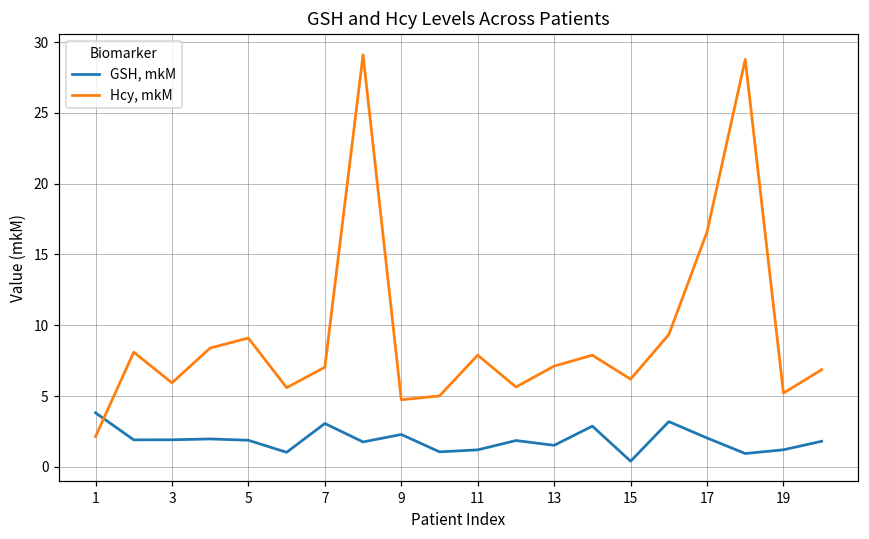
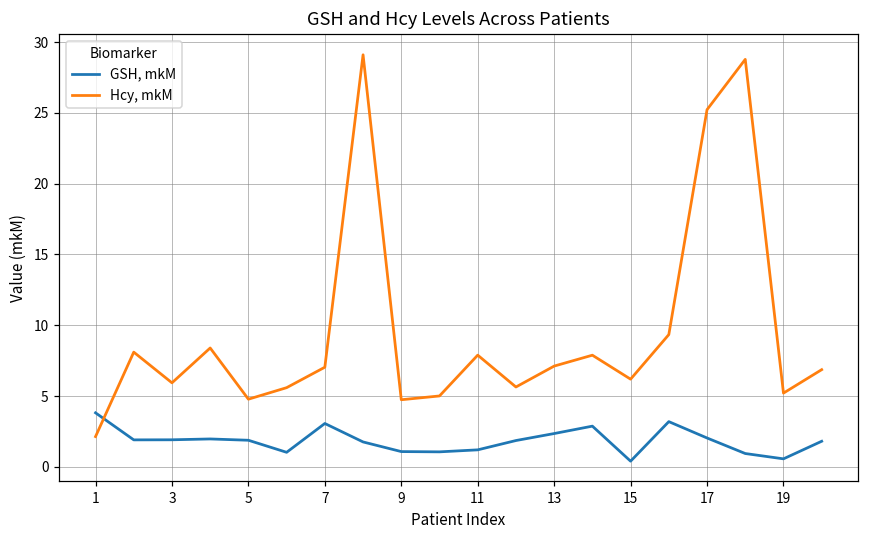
Hcy, mkM, 5: 9.1 -> 4.8
GSH, mkM, 9: 2.3 -> 1.1
GSH, mkM, 13: 1.5 -> 2.4
Hcy, mkM, 17: 16.6 -> 25.2
GSH, mkM, 19: 1.2 -> 0.6
